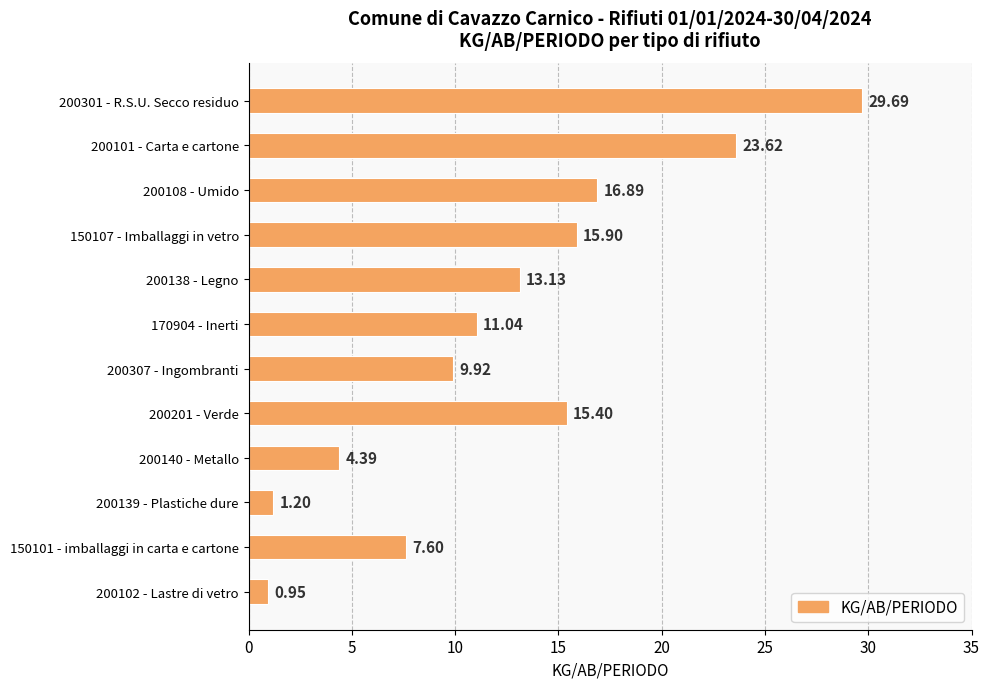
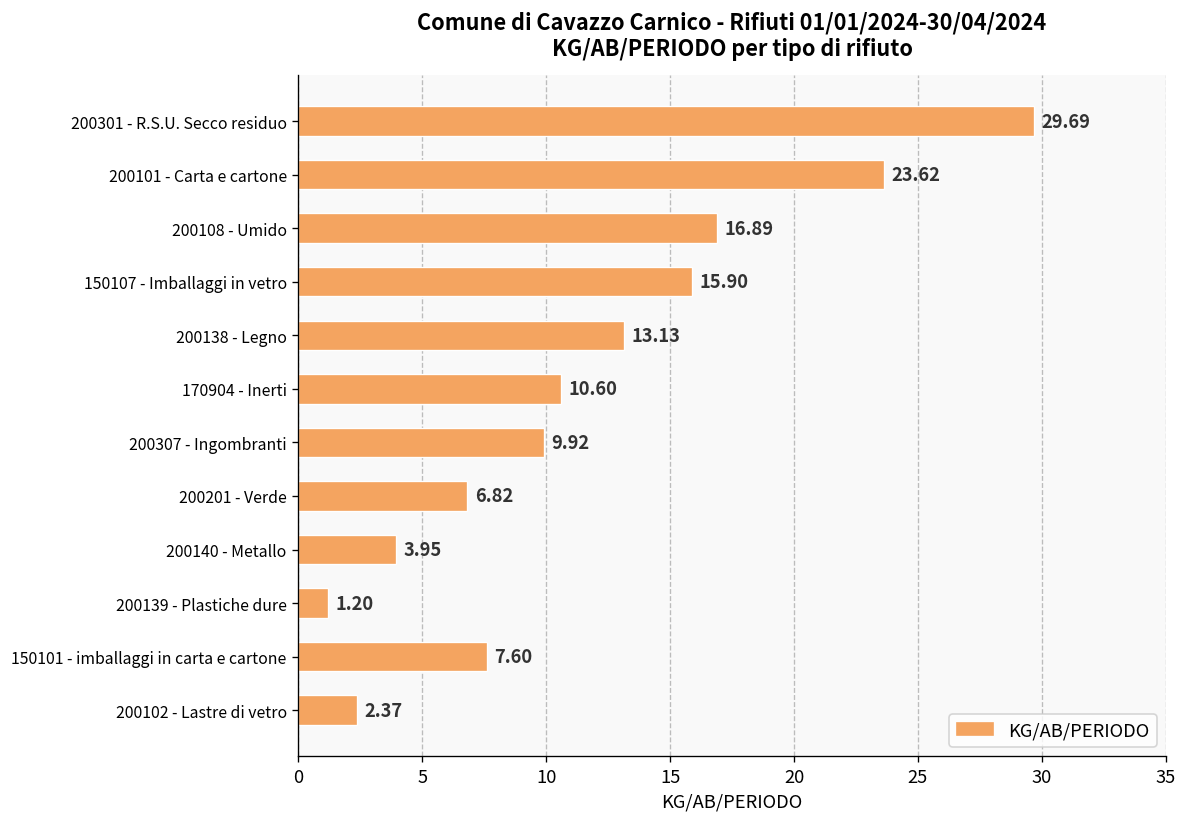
170904 - Inerti: 11.04 -> 10.60
200201 - Verde: 15.40 -> 6.82
200140 - Metallo: 4.39 -> 3.95
200102 - Lastre di vetro: 0.95 -> 2.37
